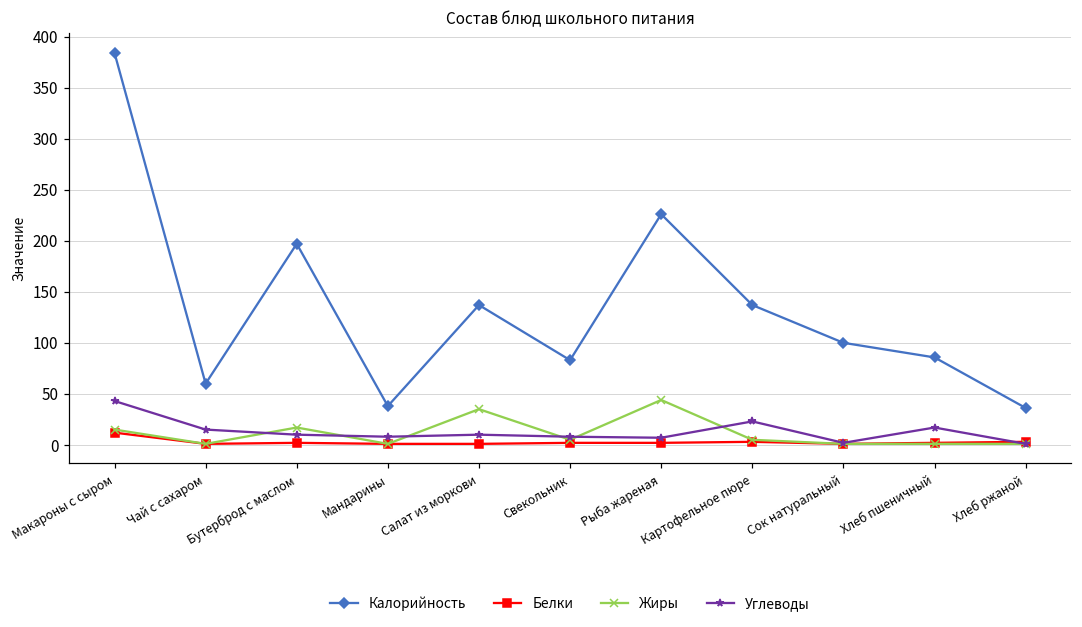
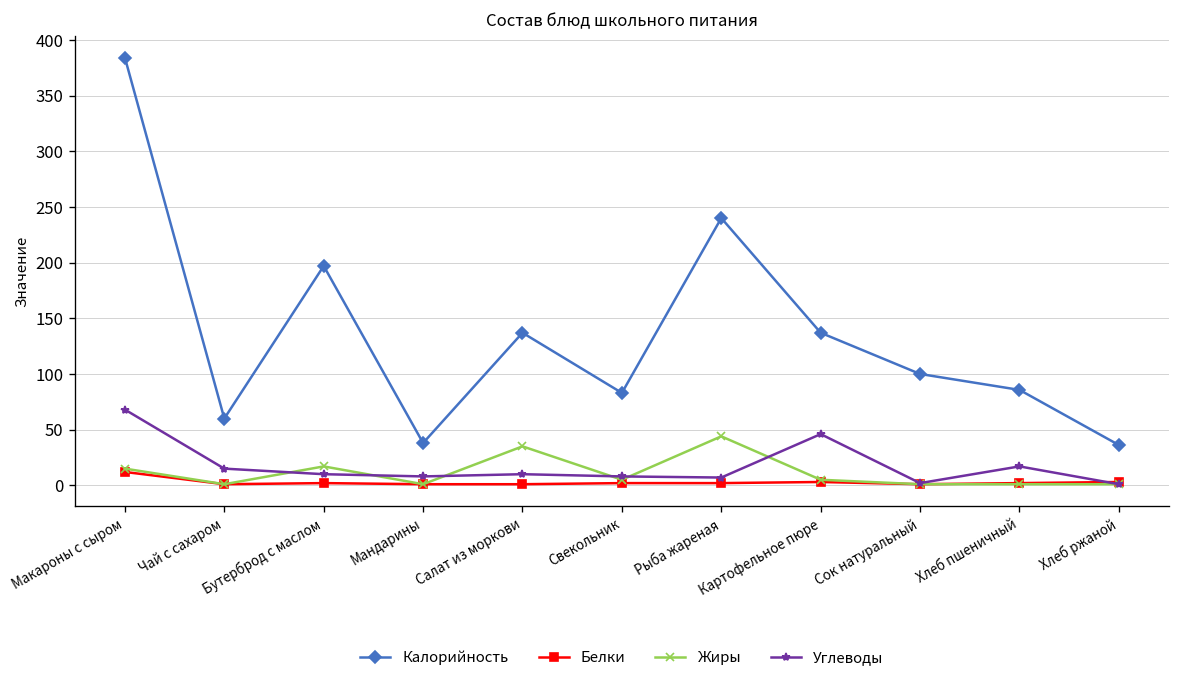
Углеводы, Макароны с сыром: 40 -> 70
Калорийность, Рыба жареная: 230 -> 240
Углеводы, Картофельное пюре: 20 -> 50
